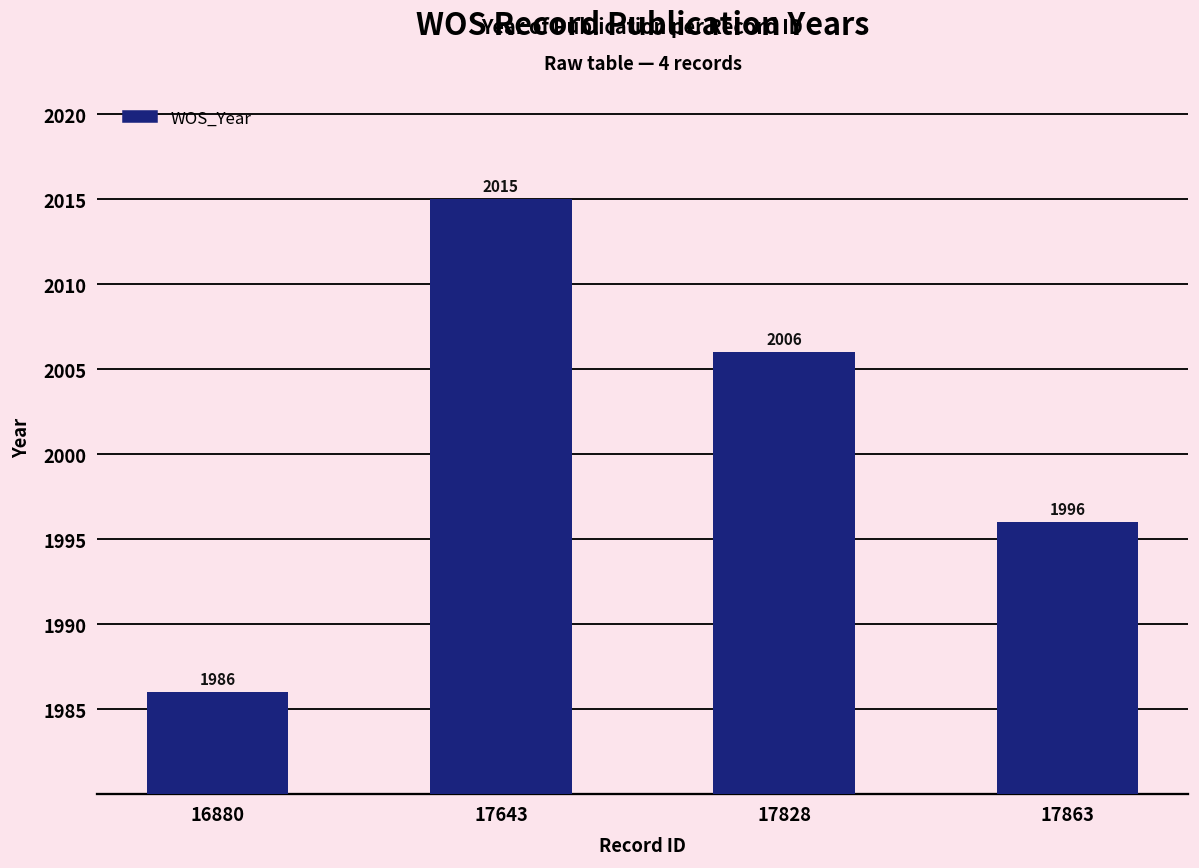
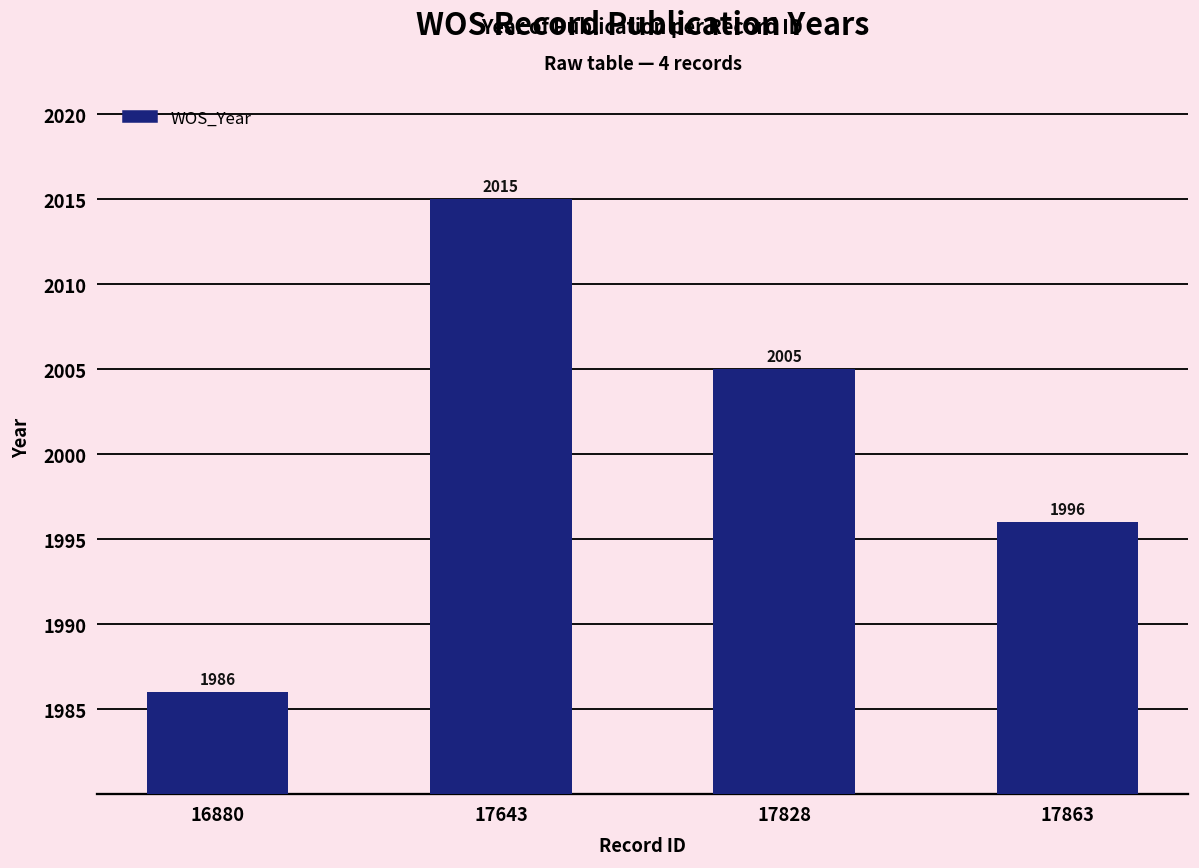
17828: 2006 -> 2005
